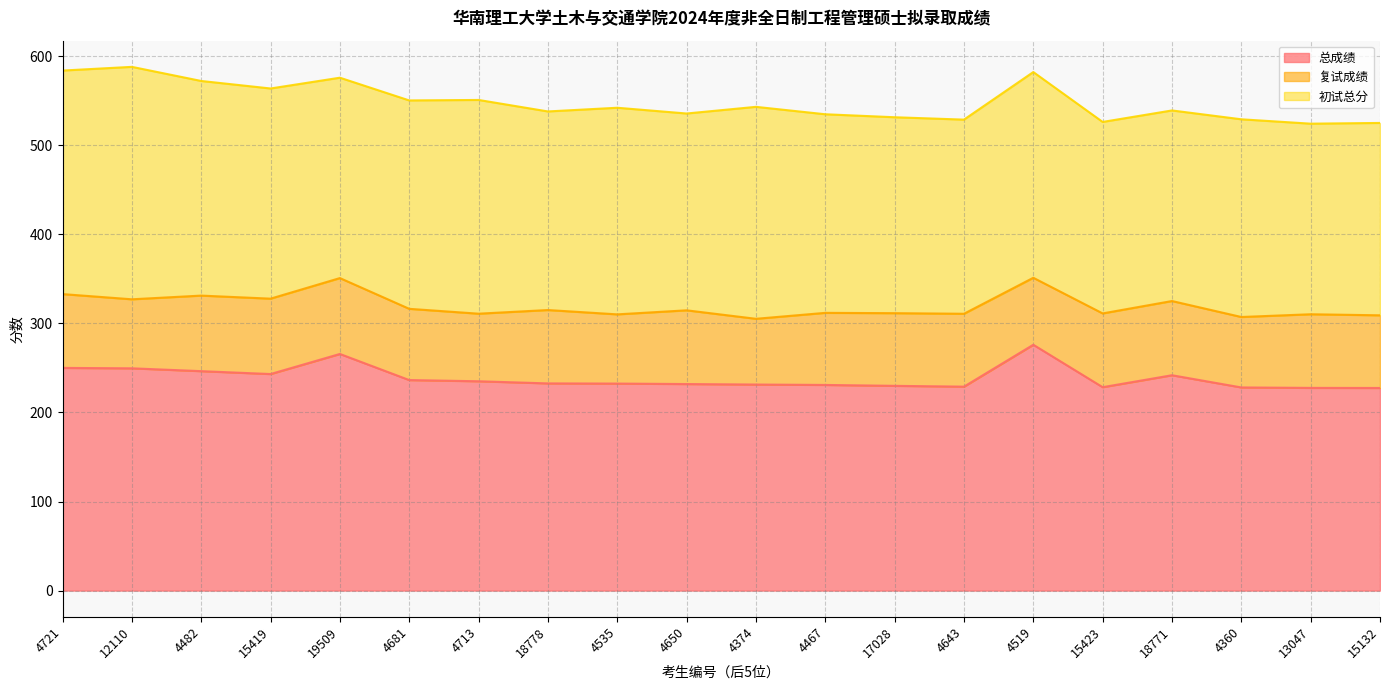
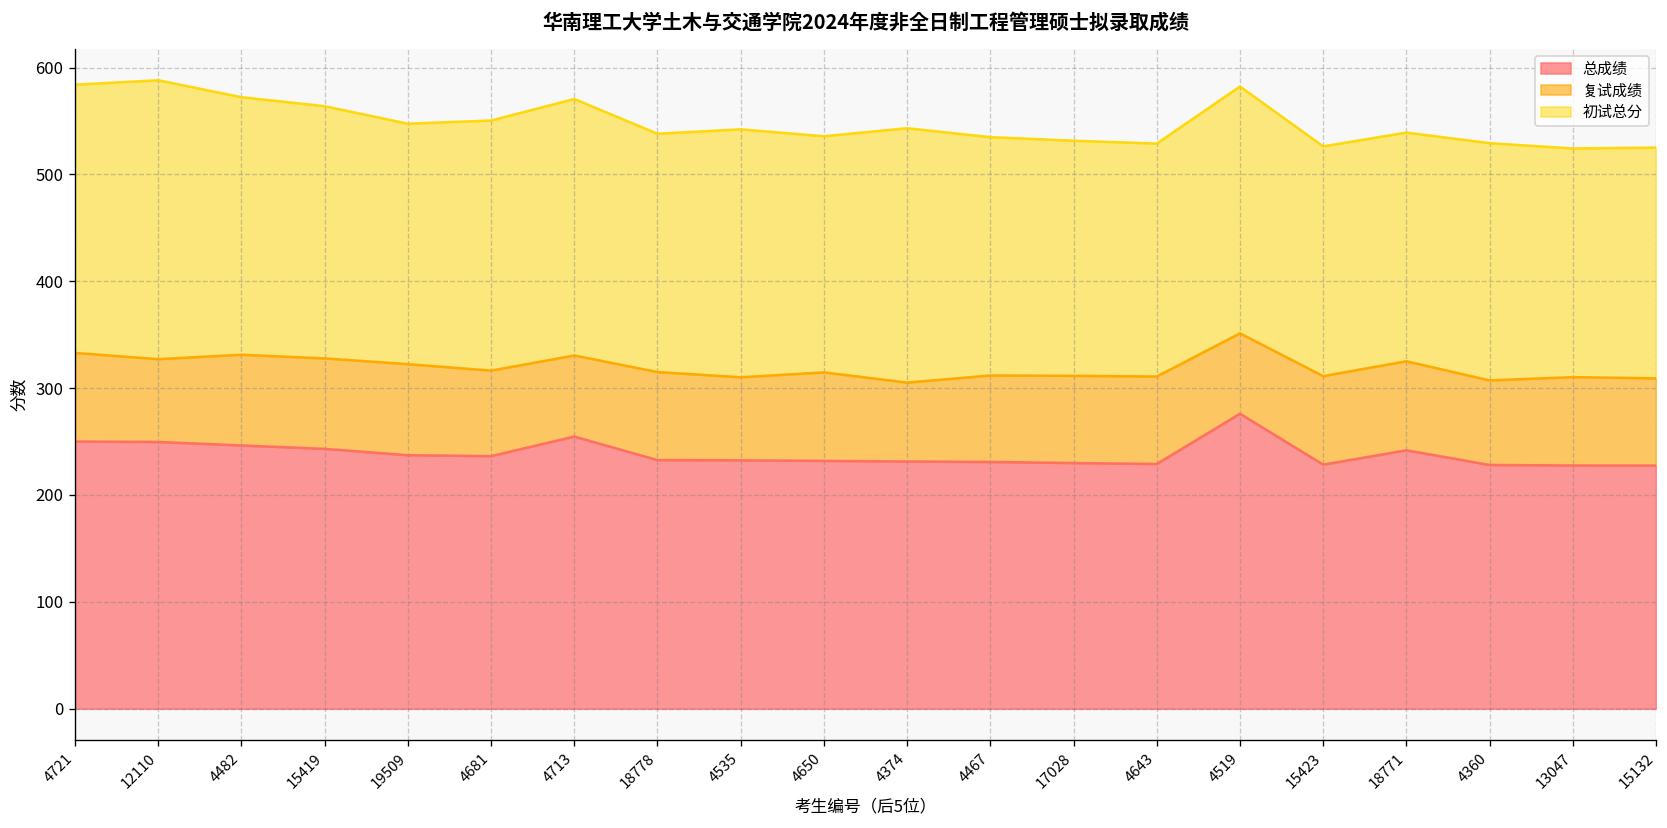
总成绩, 19509: 270 -> 240
总成绩, 4713: 240 -> 250
